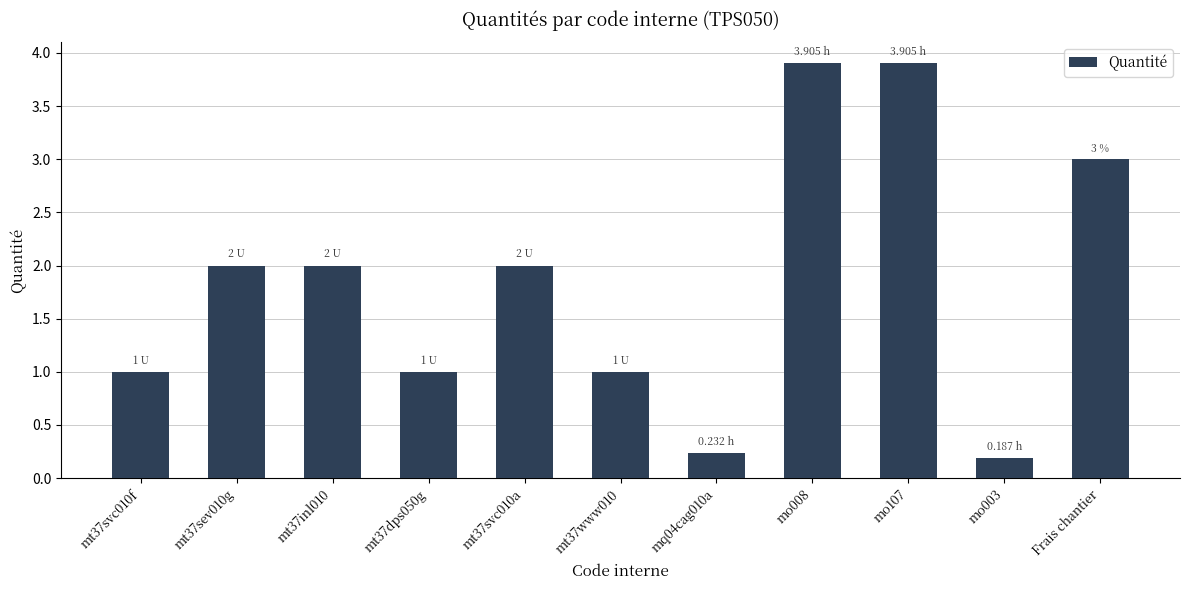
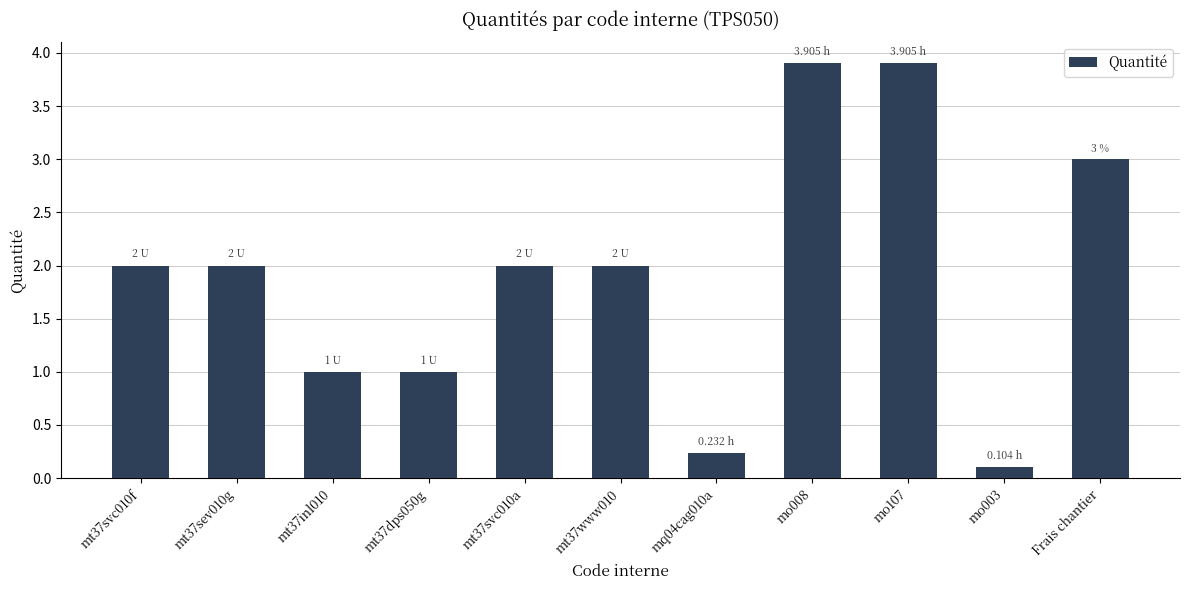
mt37svc010f: 1 -> 2
mt37inl010: 2 -> 1
mt37www010: 1 -> 2
mo003: 0.187 -> 0.104
